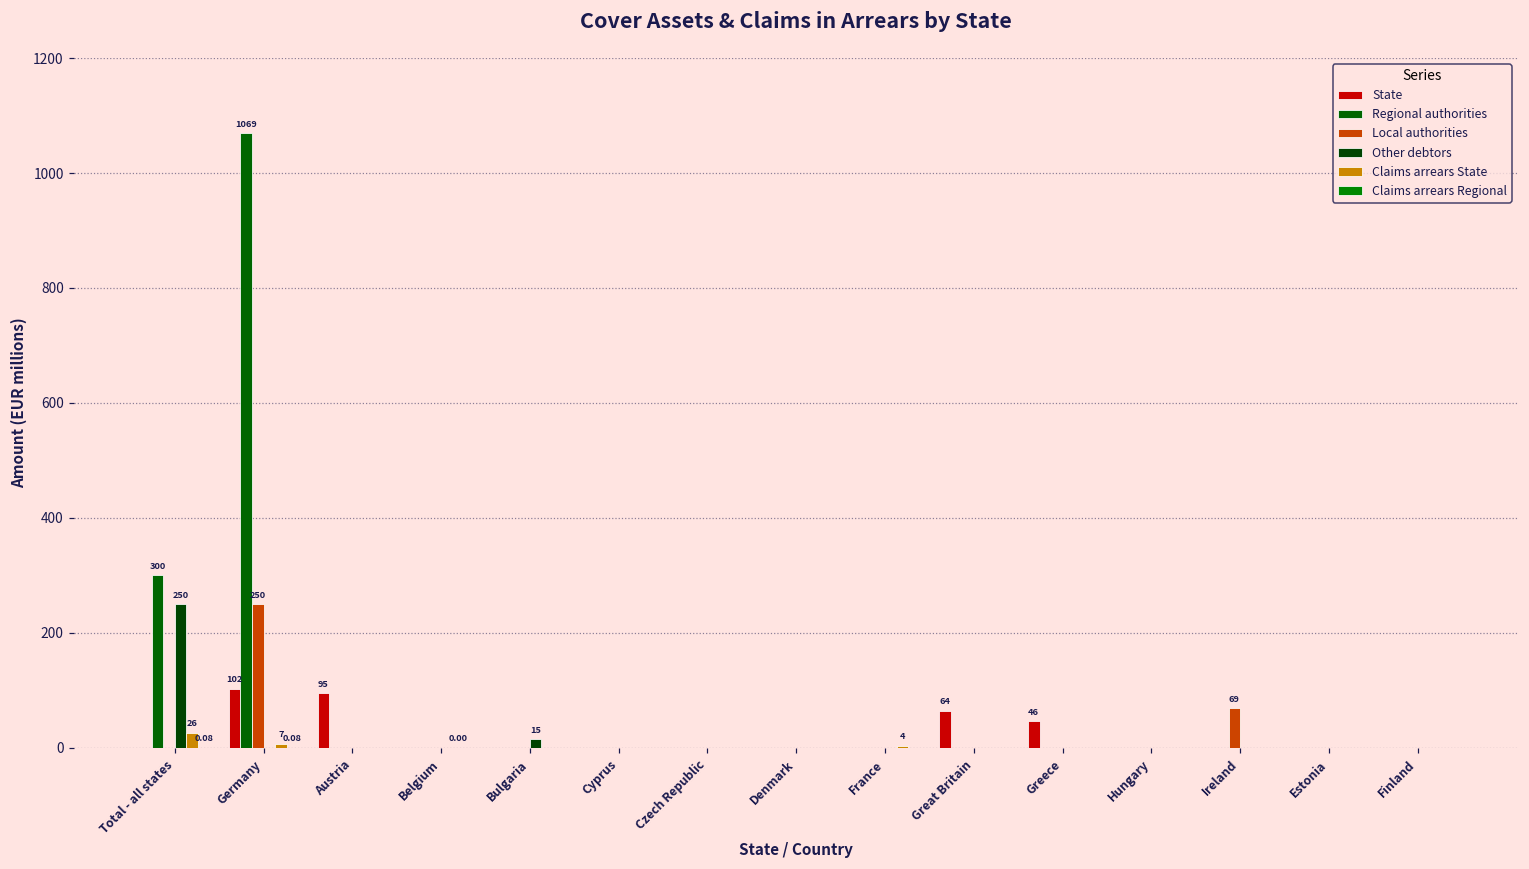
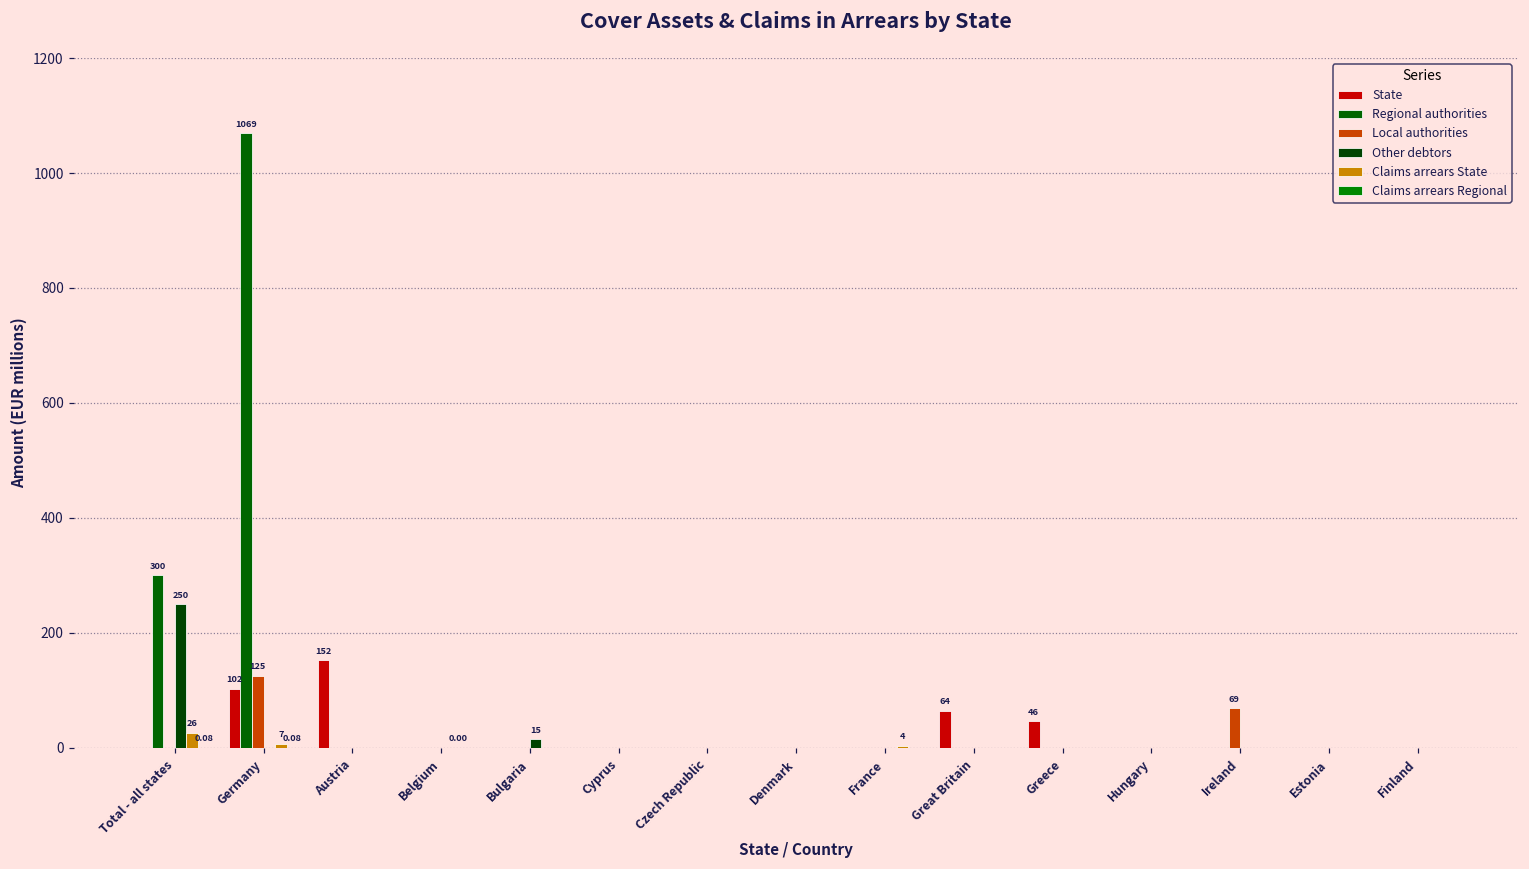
Local authorities, Germany: 250 -> 125
State, Austria: 95 -> 152
